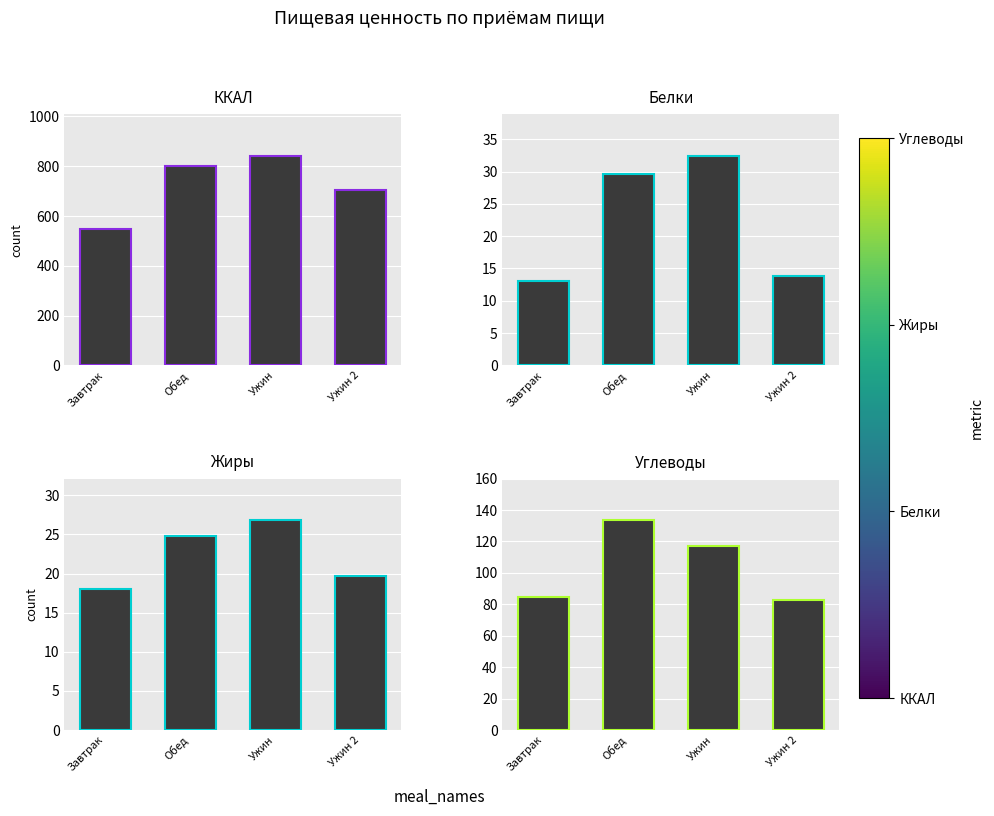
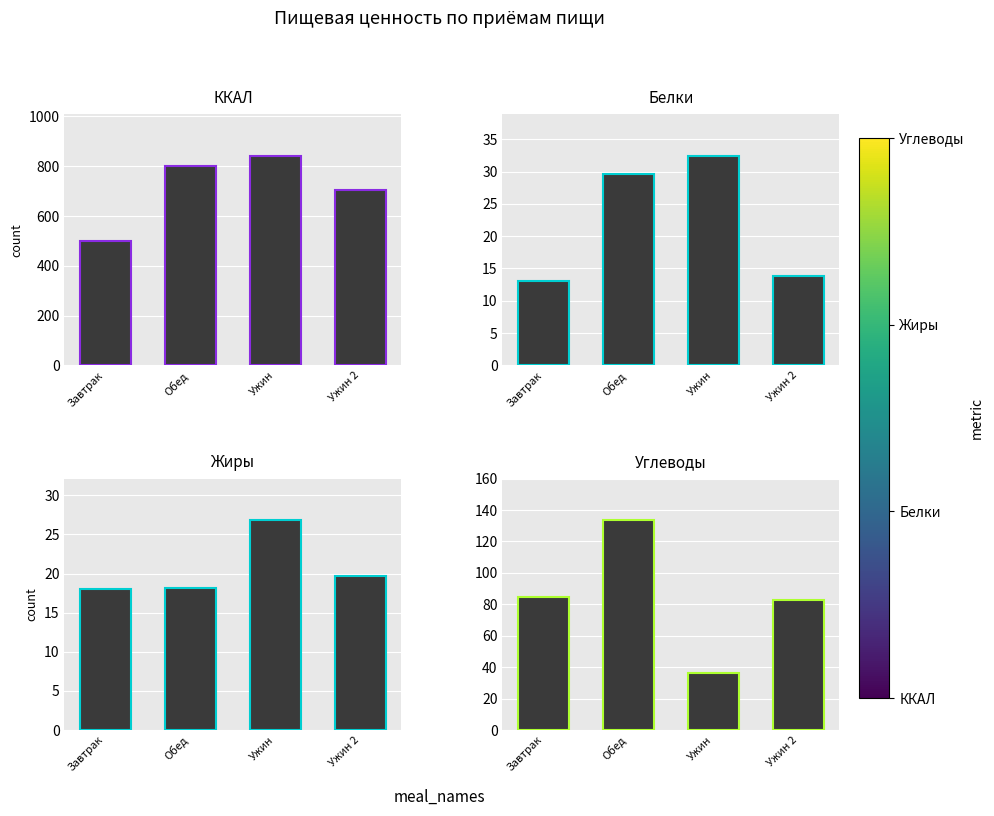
ККАЛ, Завтрак: 550 -> 500
Жиры, Обед: 25 -> 18
Углеводы, Ужин: 117 -> 36
